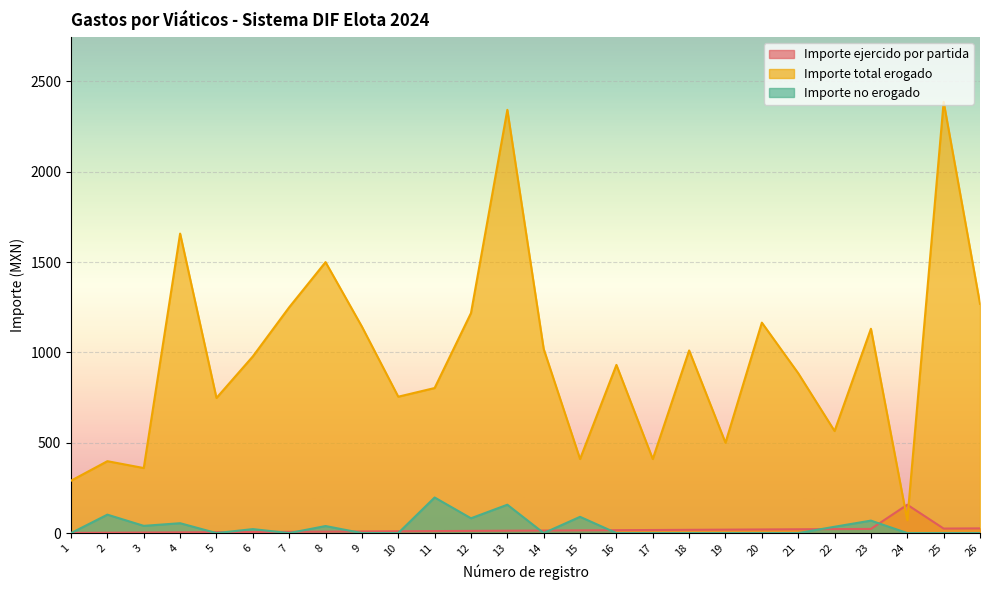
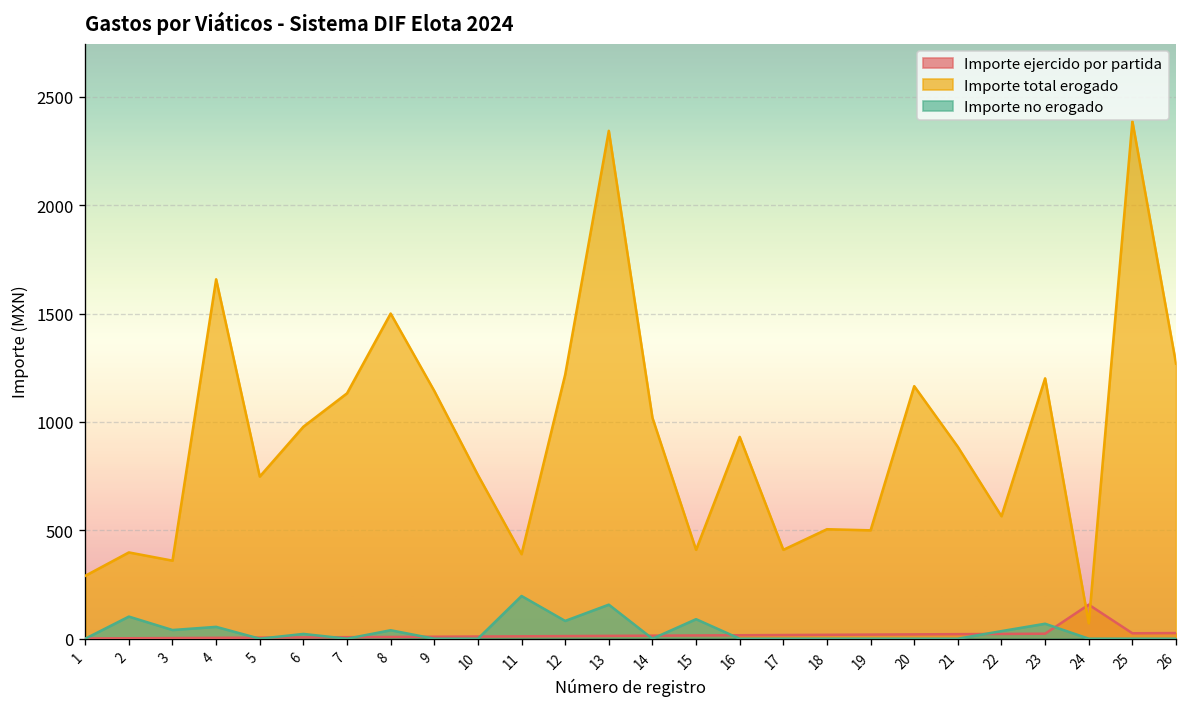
Importe total erogado, 7: 1250 -> 1130
Importe total erogado, 11: 800 -> 390
Importe total erogado, 18: 1010 -> 510
Importe total erogado, 23: 1130 -> 1200
